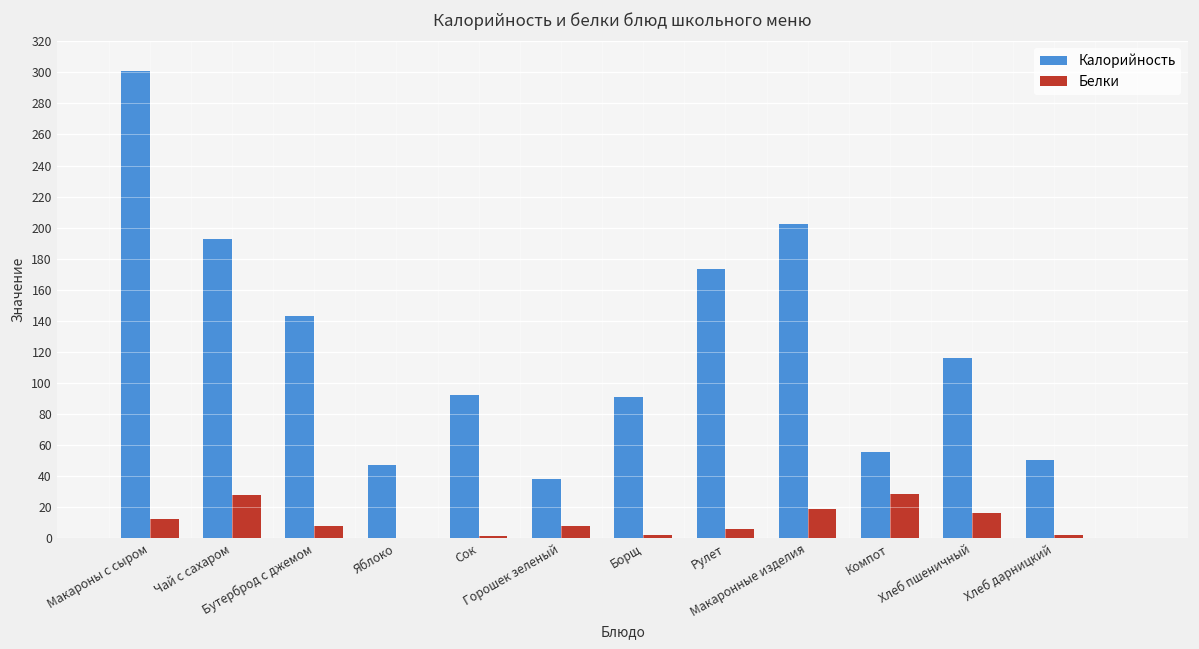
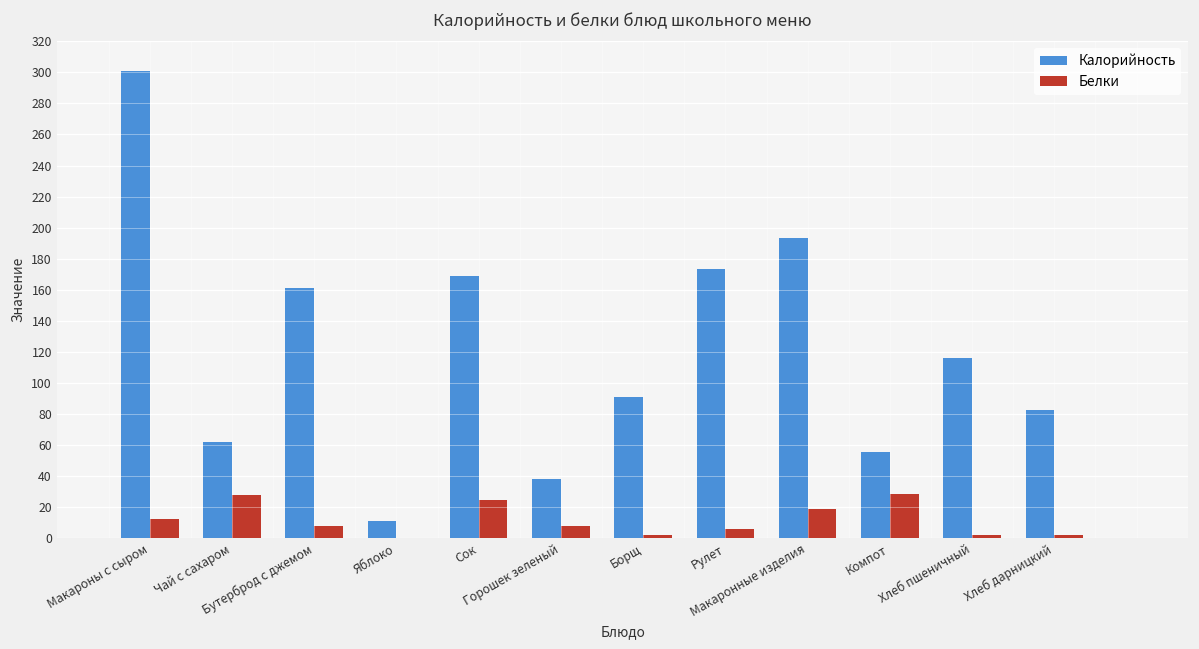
Калорийность, Чай с сахаром: 193 -> 62
Калорийность, Бутерброд с джемом: 143 -> 161
Калорийность, Яблоко: 47 -> 11
Калорийность, Сок: 92 -> 169
Белки, Сок: 1 -> 25
Калорийность, Макаронные изделия: 202 -> 193
Белки, Хлеб пшеничный: 16 -> 2
Калорийность, Хлеб дарницкий: 50 -> 83
